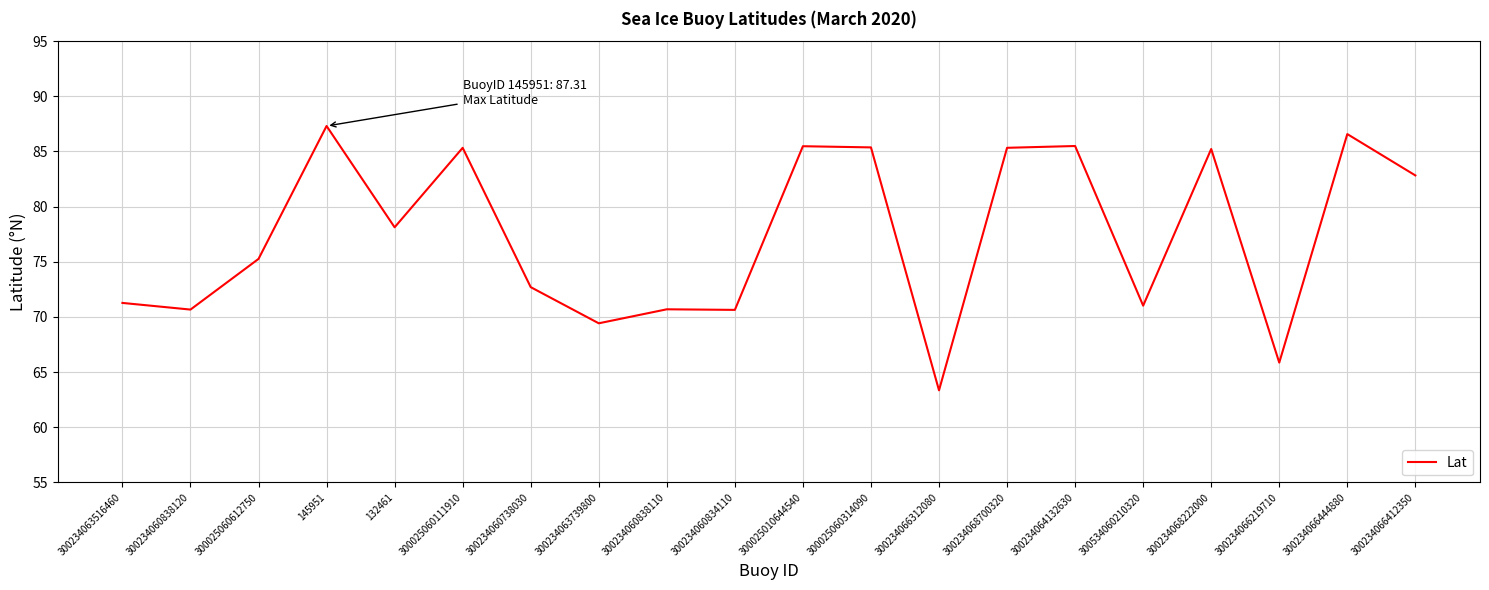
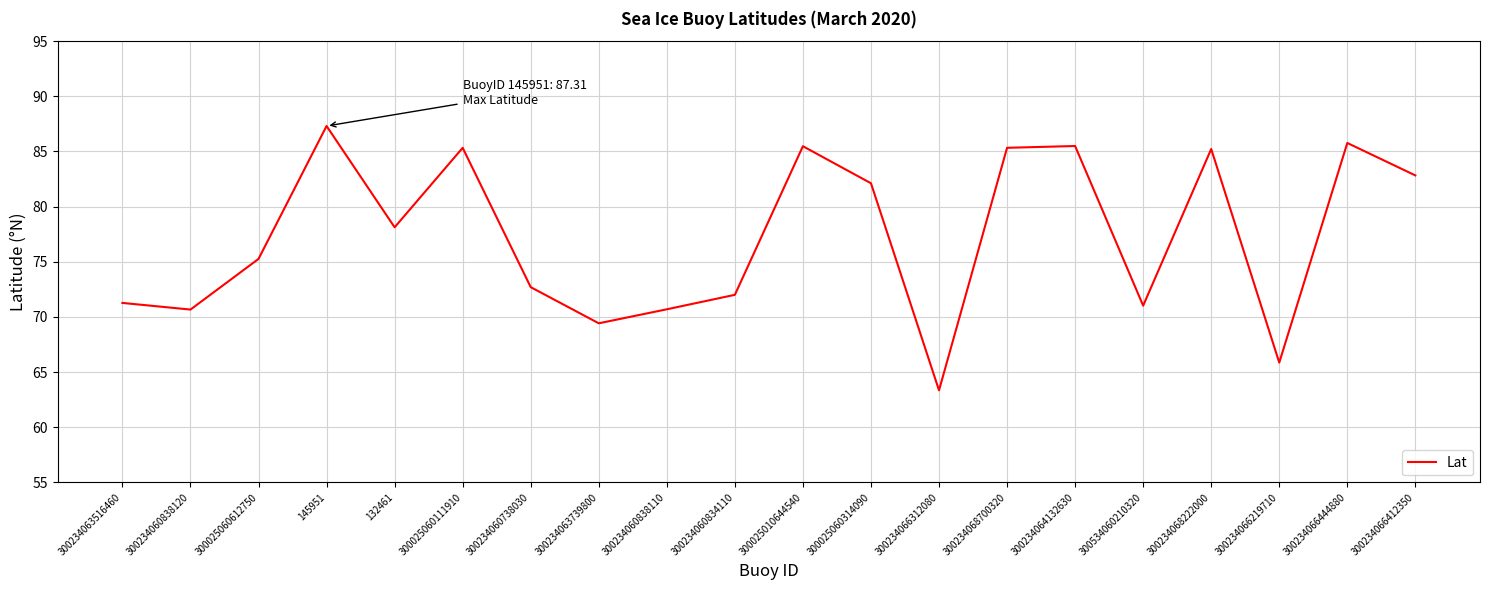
300234060834110: 70.6 -> 72.0
300025060314090: 85.4 -> 82.1
300234066444880: 86.6 -> 85.8
